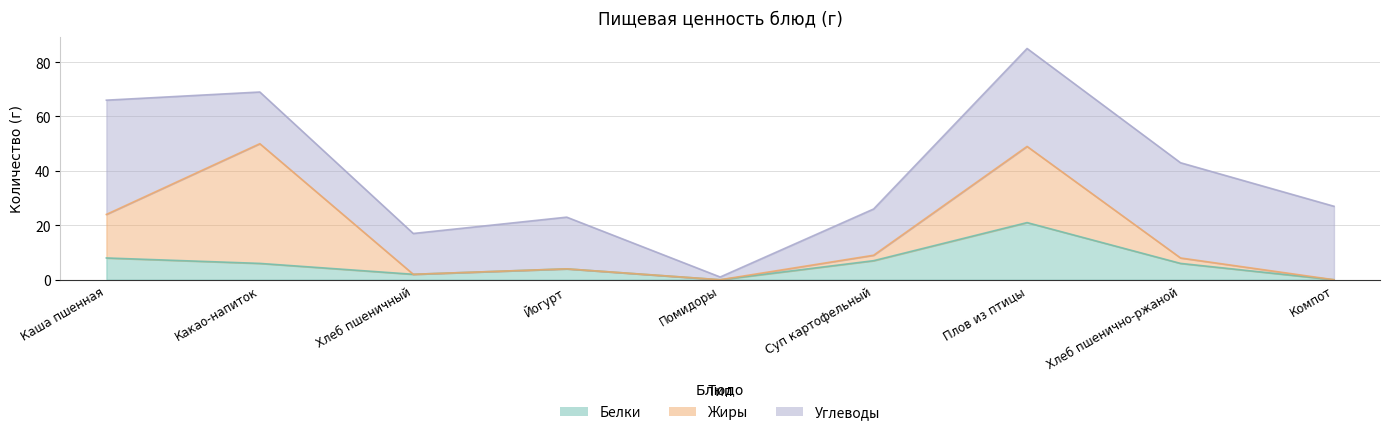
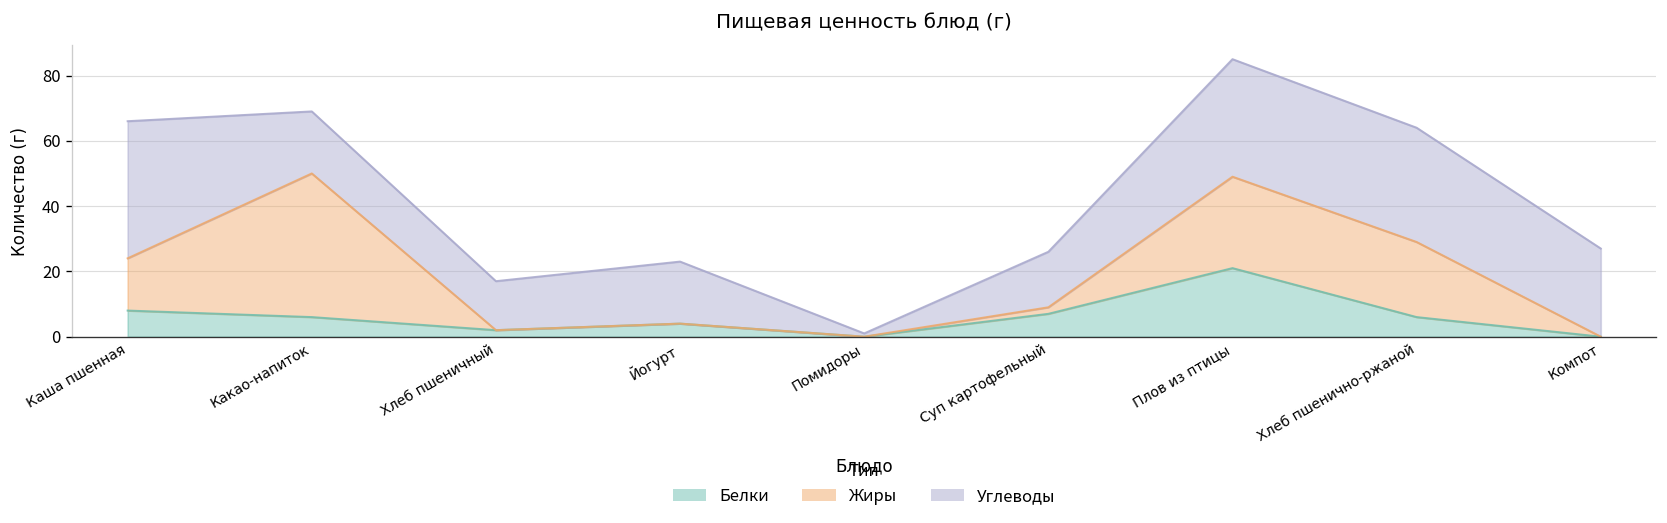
Жиры, Хлеб пшенично-ржаной: 2 -> 23
